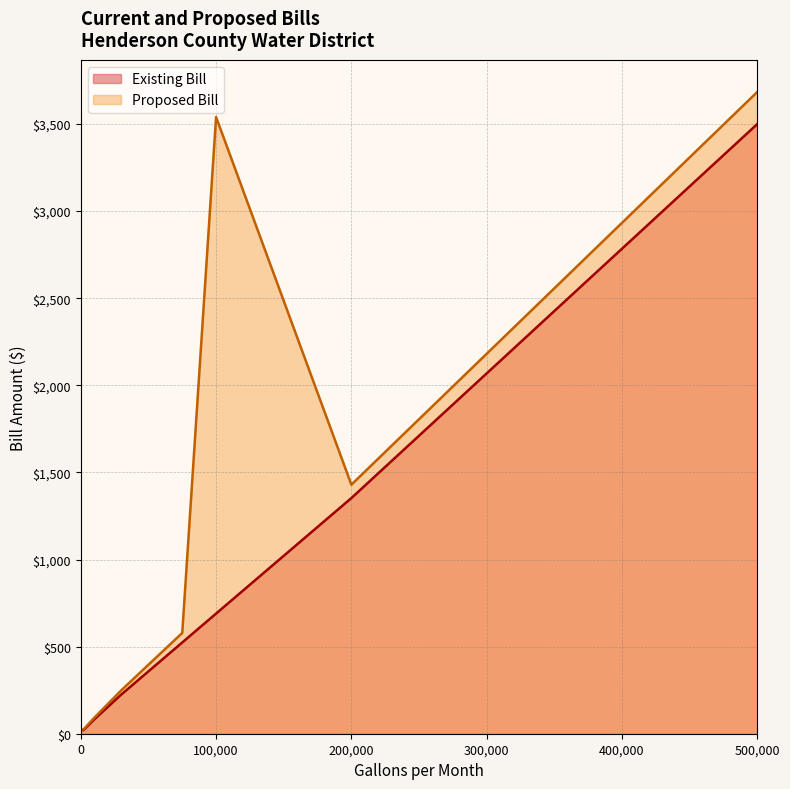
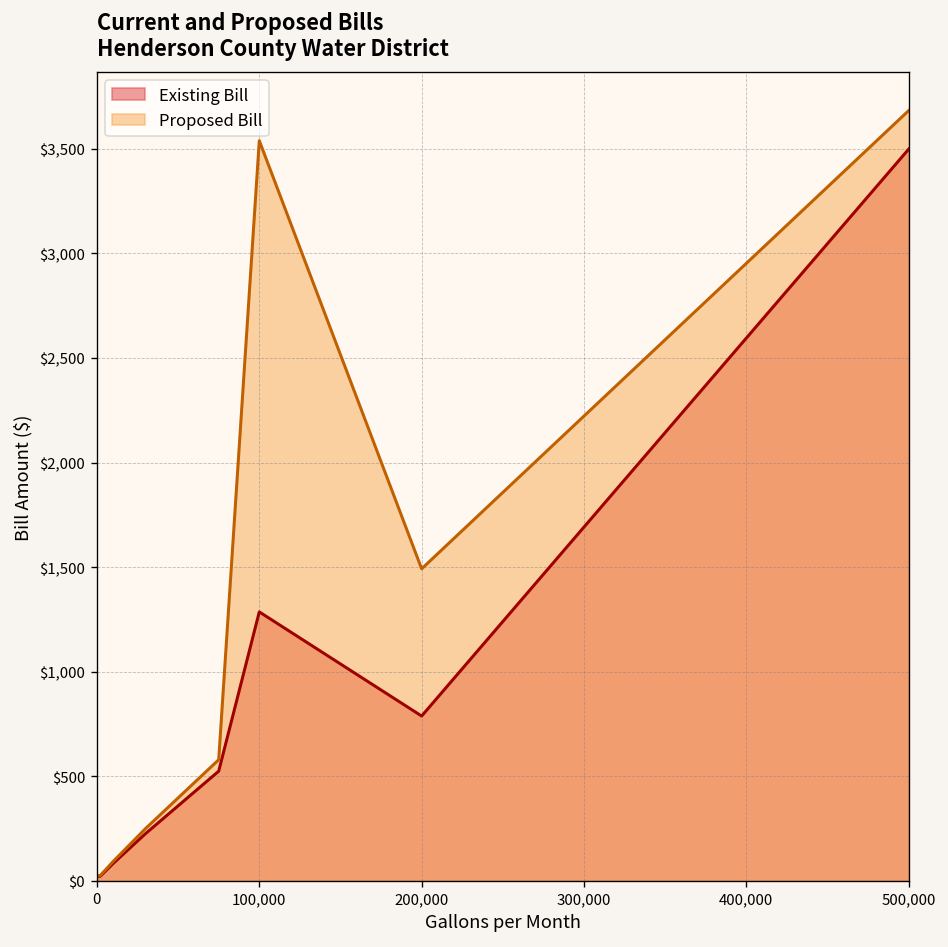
Existing Bill, 100,000: $690 -> $1,290
Existing Bill, 200,000: $1,350 -> $790
Proposed Bill, 200,000: $1,430 -> $1,490
